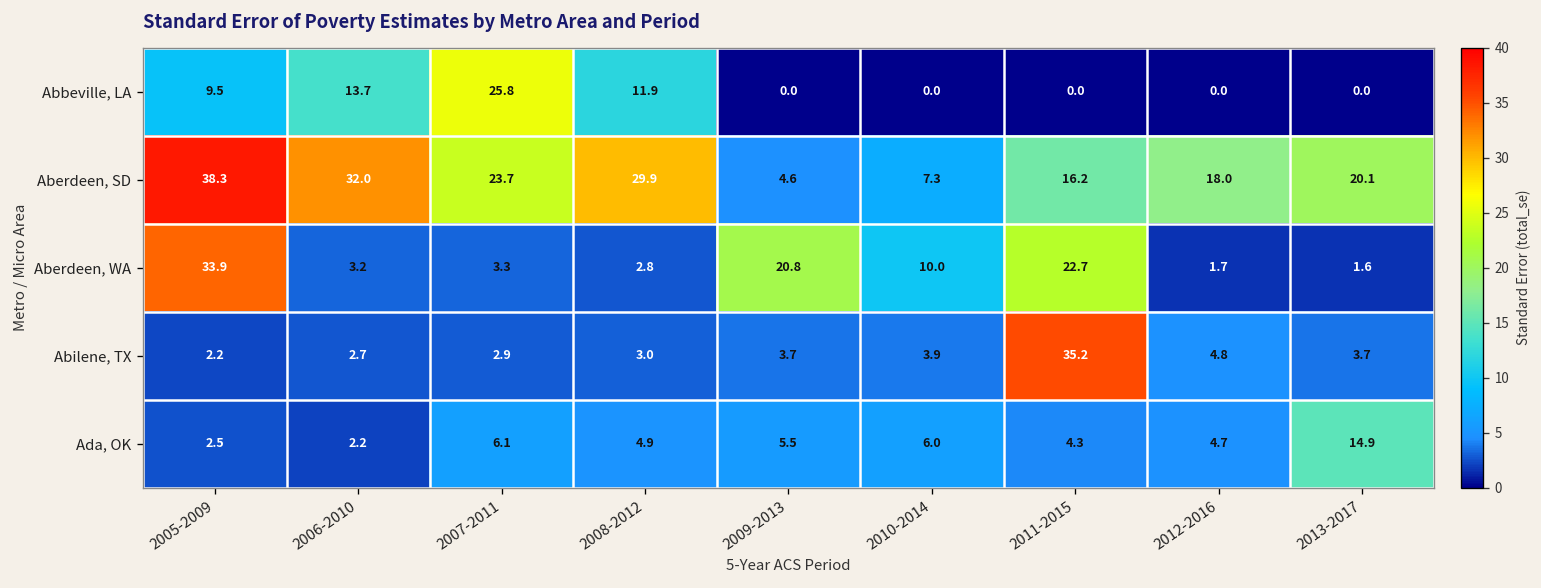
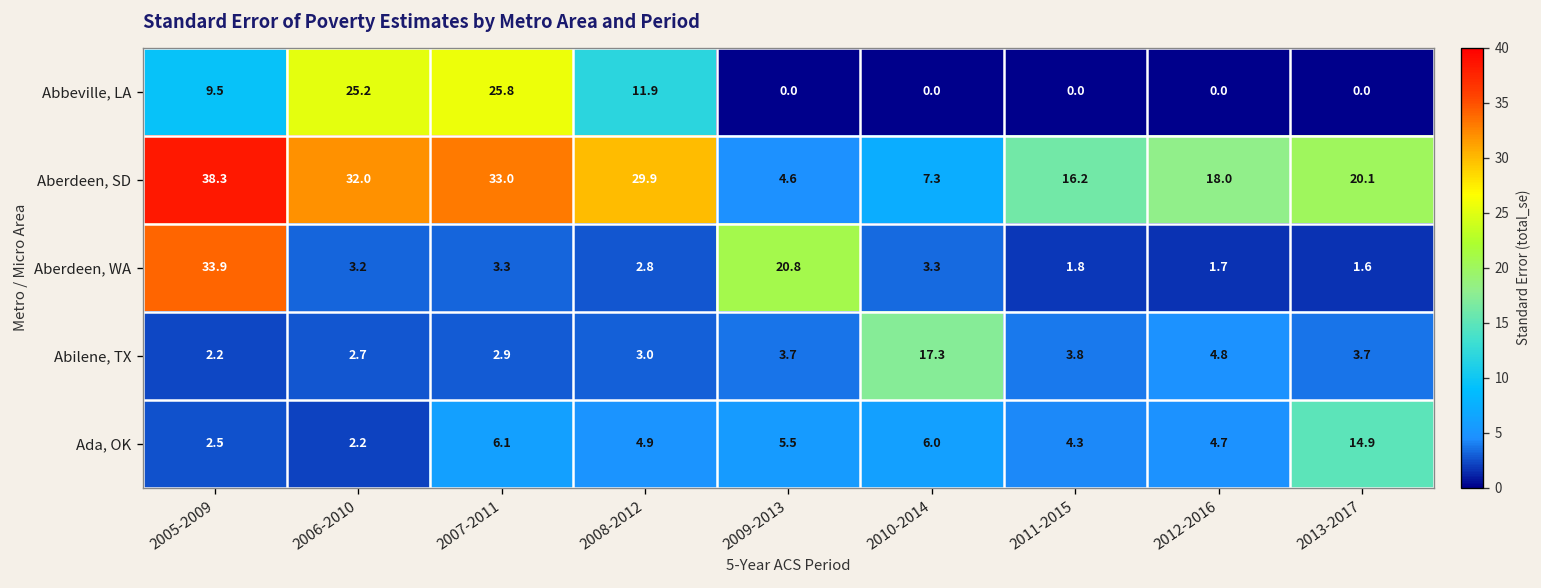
Abbeville, LA, 2006-2010: 13.7 -> 25.2
Aberdeen, SD, 2007-2011: 23.7 -> 33.0
Aberdeen, WA, 2010-2014: 10.0 -> 3.3
Aberdeen, WA, 2011-2015: 22.7 -> 1.8
Abilene, TX, 2010-2014: 3.9 -> 17.3
Abilene, TX, 2011-2015: 35.2 -> 3.8
